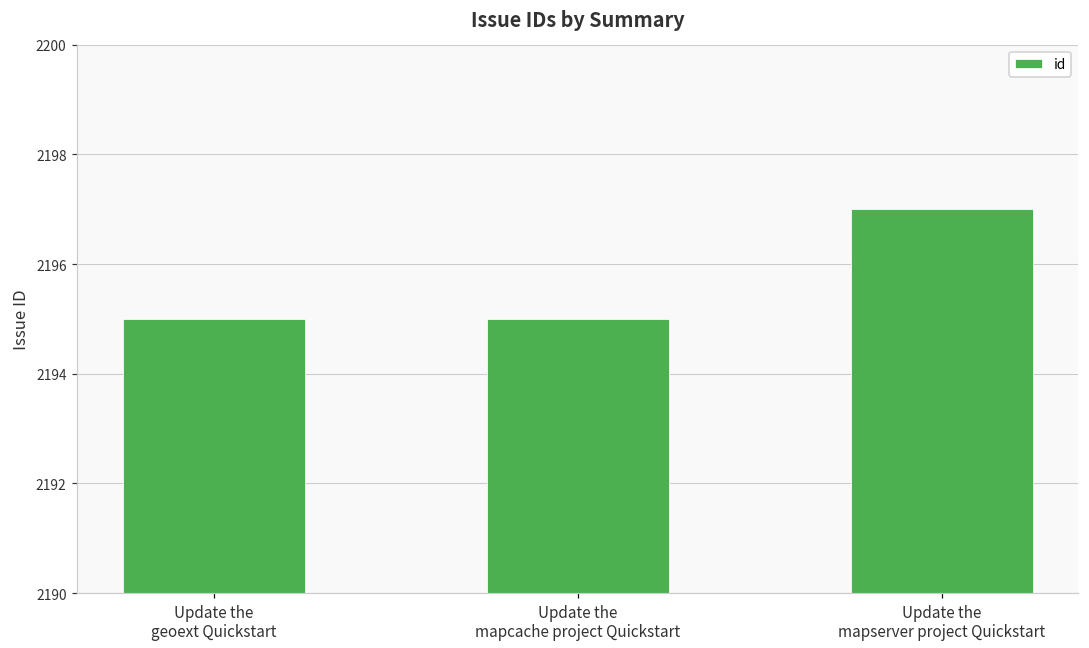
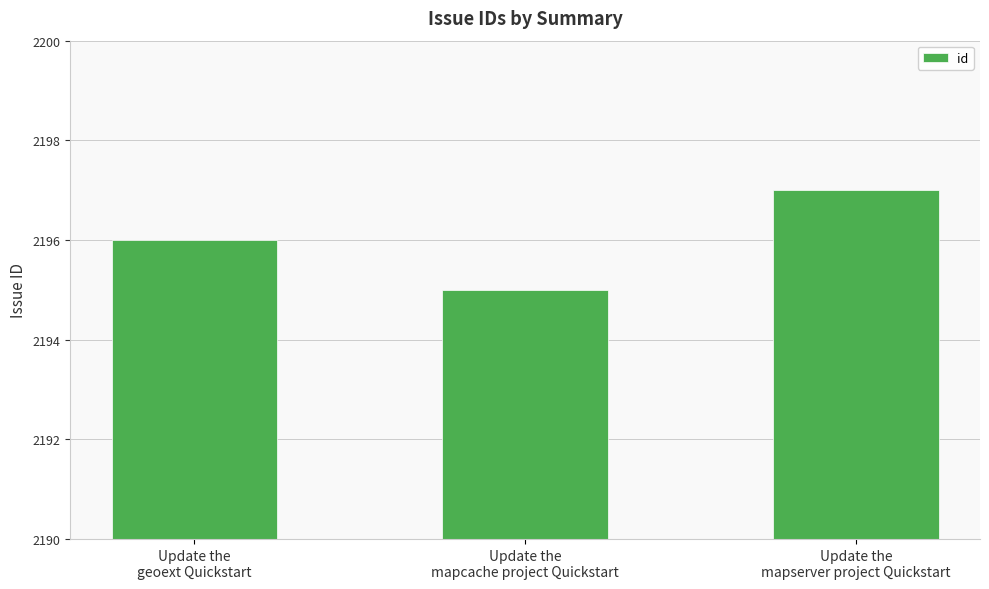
Update the geoext Quickstart: 2195 -> 2196
